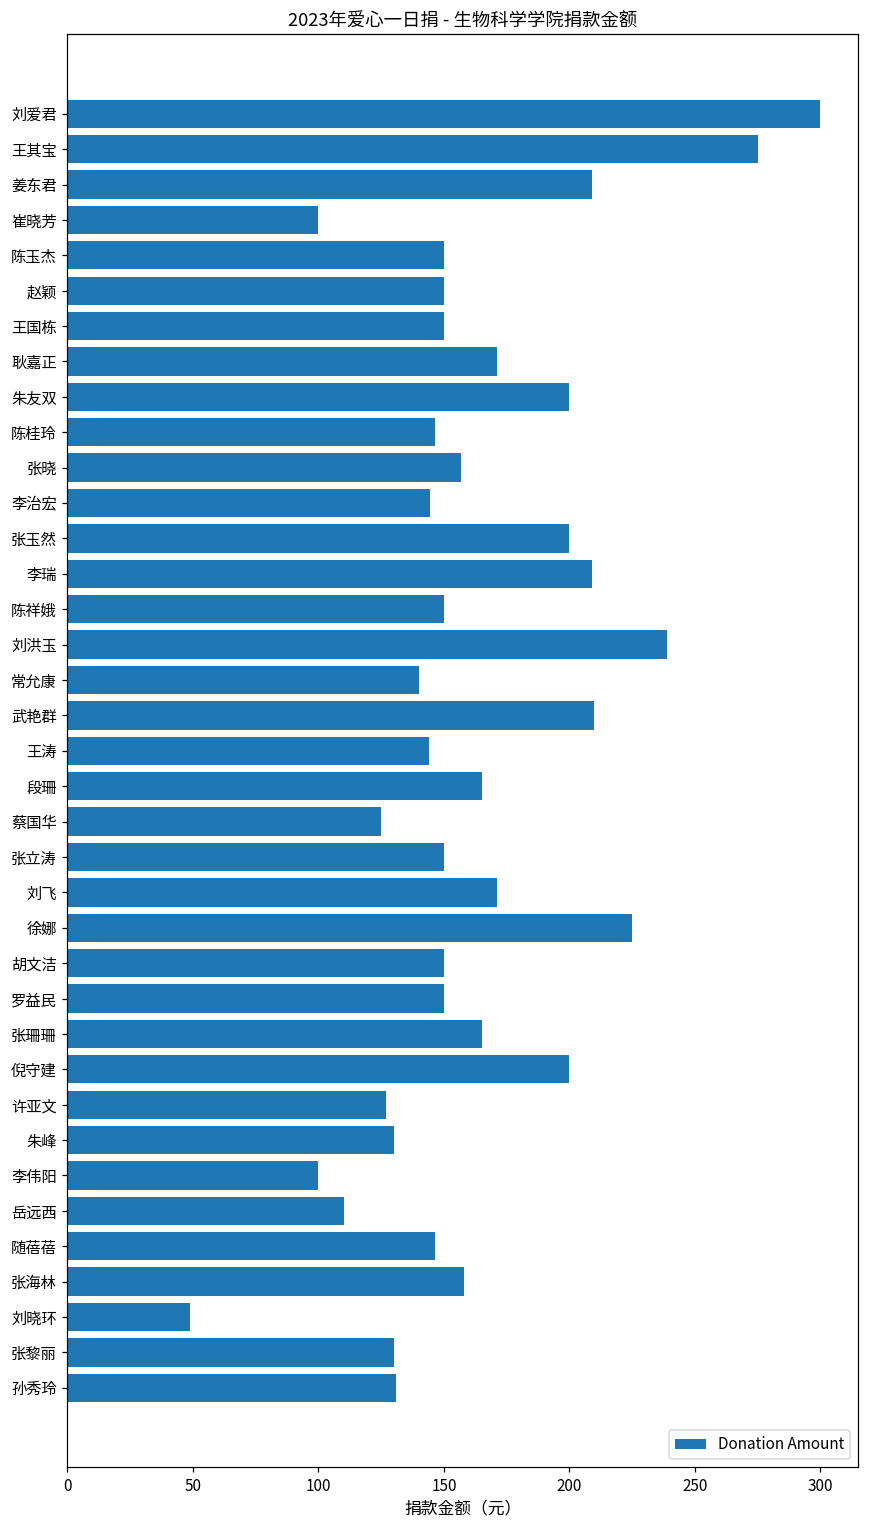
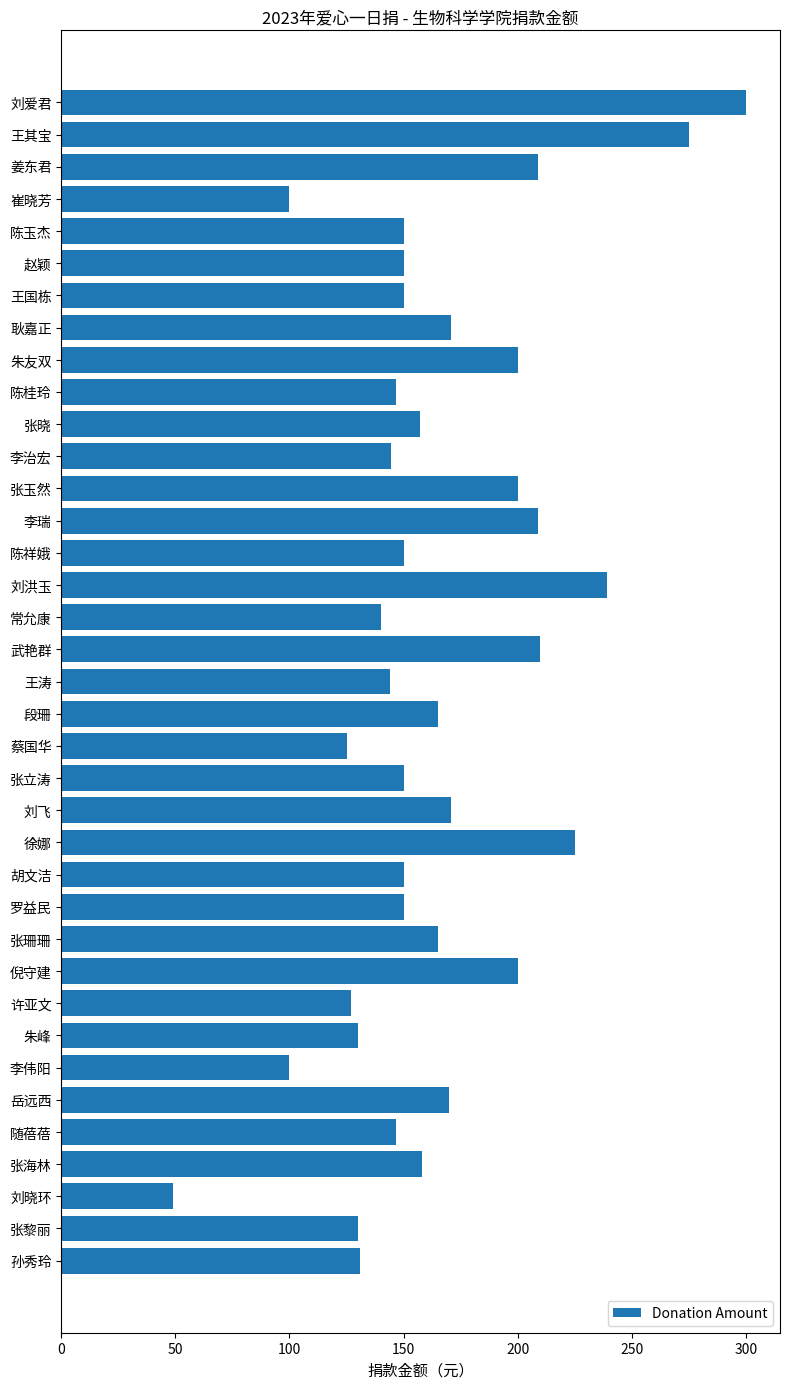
岳远西: 110 -> 170
